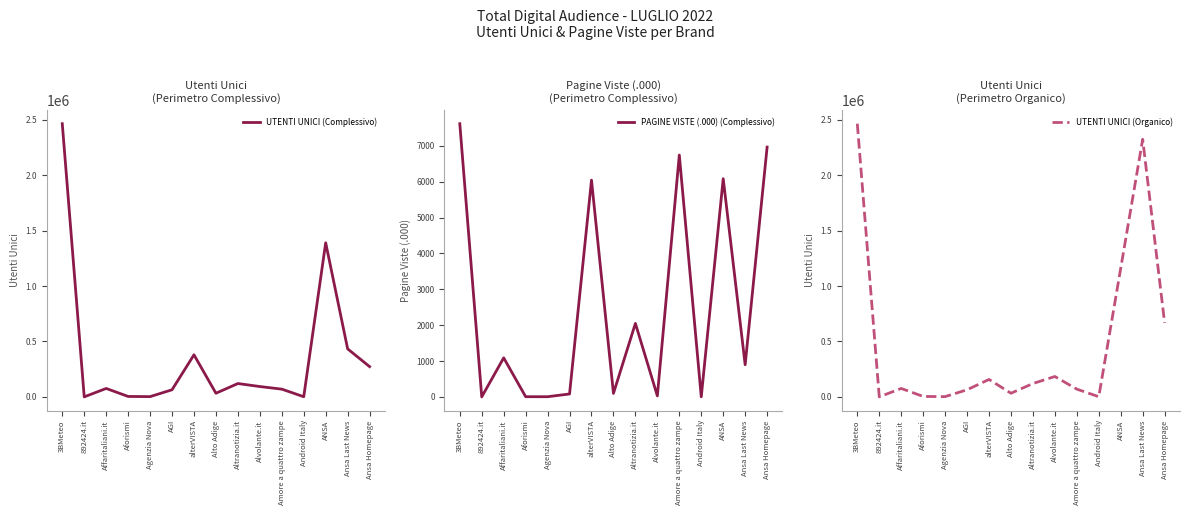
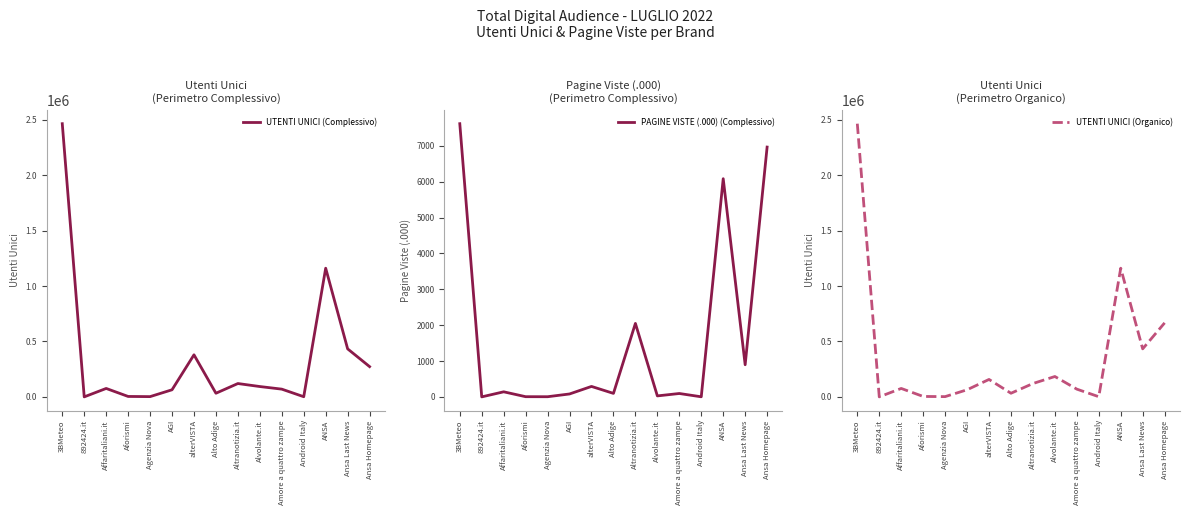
Utenti Unici (Perimetro Complessivo), ANSA: 1390000 -> 1160000
Pagine Viste (.000) (Perimetro Complessivo), Affaritaliani.it: 1100 -> 100
Pagine Viste (.000) (Perimetro Complessivo), alterVISTA: 6000 -> 300
Pagine Viste (.000) (Perimetro Complessivo), Amore a quattro zampe: 6700 -> 100
Utenti Unici (Perimetro Organico), Ansa Last News: 2320000 -> 430000
